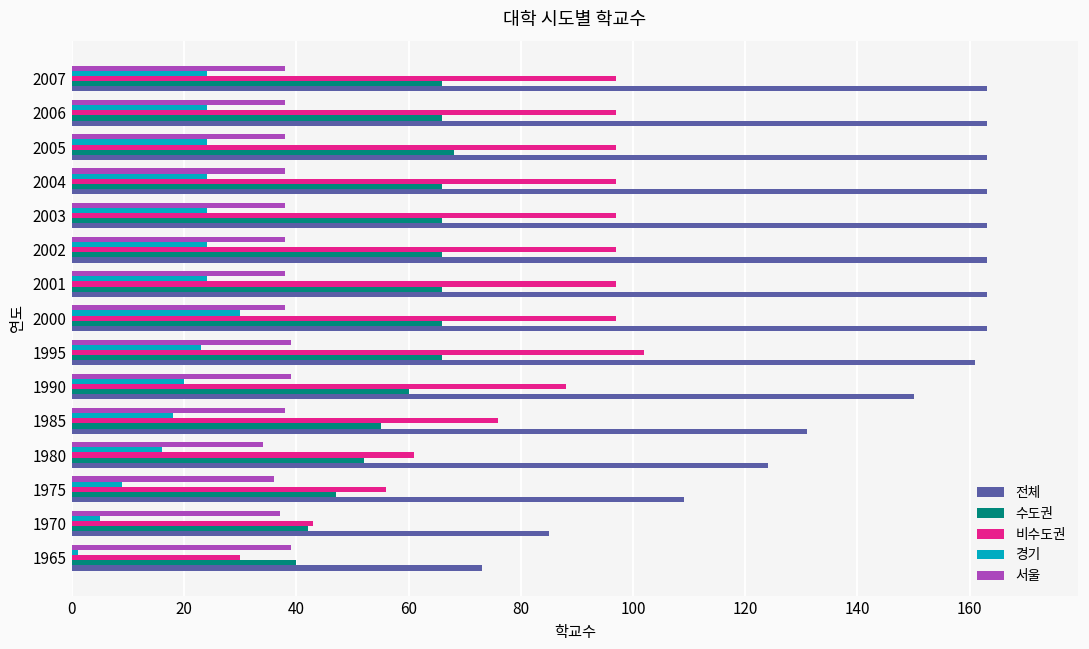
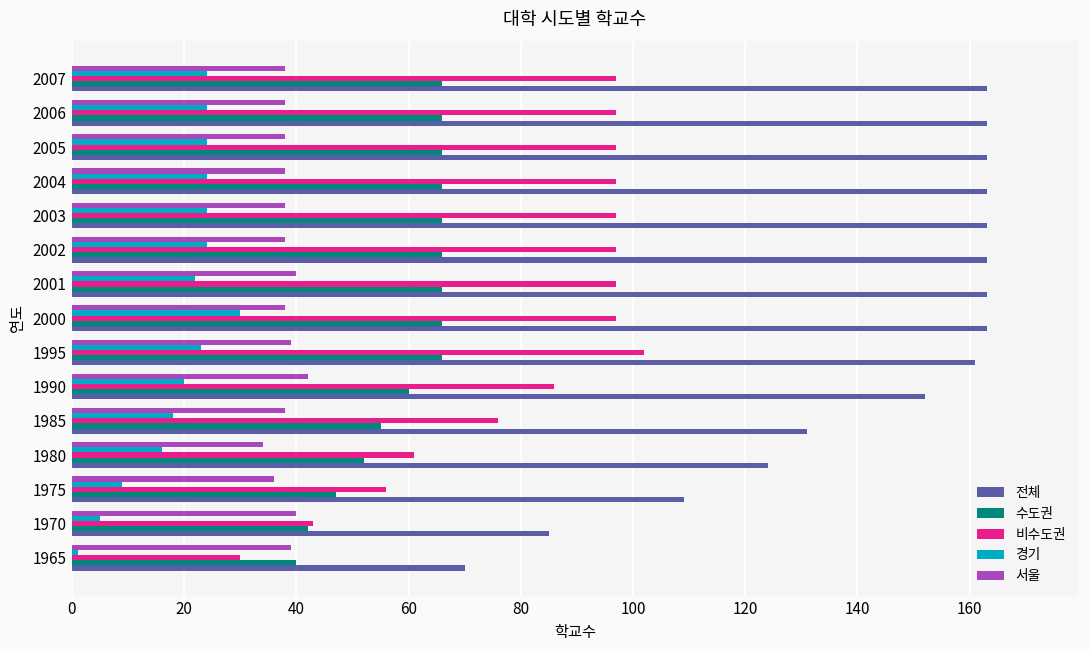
수도권, 2005: 68 -> 66
서울, 2001: 38 -> 40
경기, 2001: 24 -> 22
서울, 1990: 39 -> 42
비수도권, 1990: 88 -> 86
전체, 1990: 150 -> 152
서울, 1970: 37 -> 40
전체, 1965: 73 -> 70
